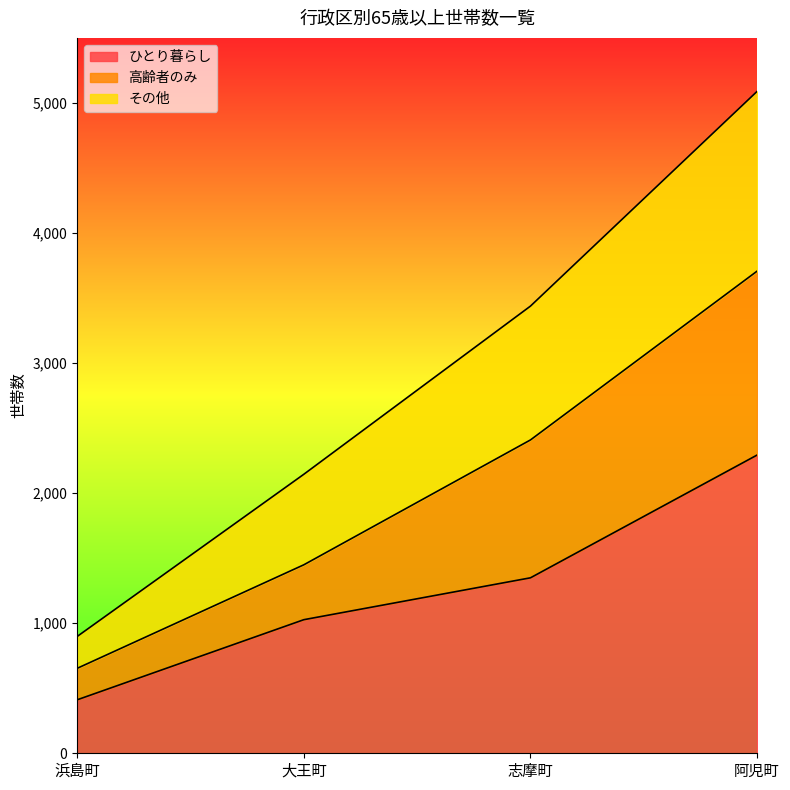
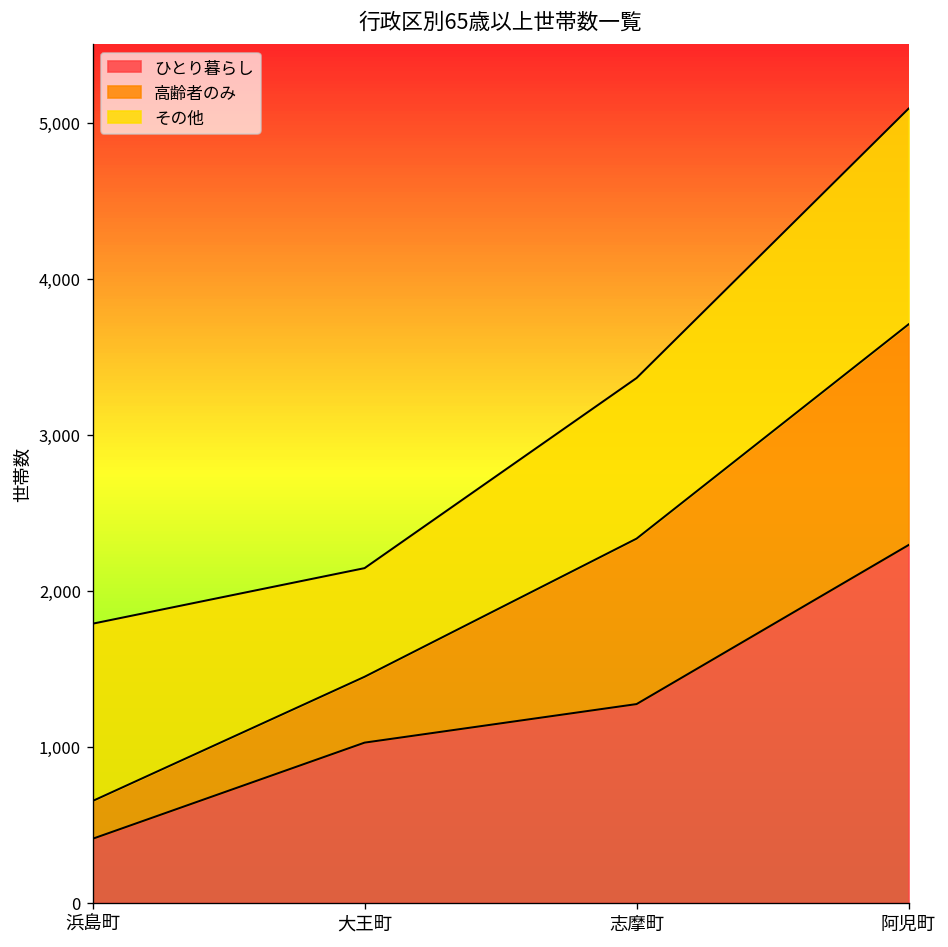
その他, 浜島町: 250 -> 1,140
ひとり暮らし, 志摩町: 1,350 -> 1,270
